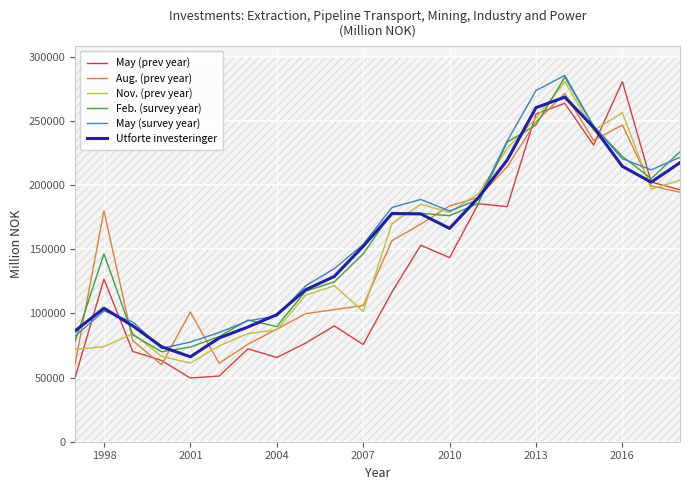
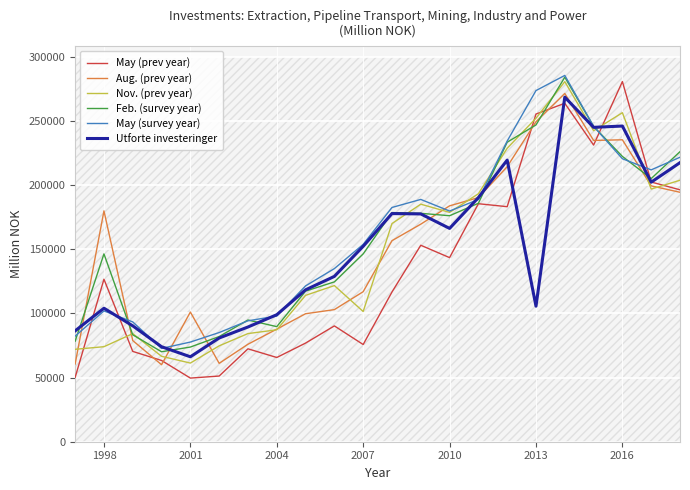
Aug. (prev year), 2007: 106000 -> 117000
Utforte investeringer, 2013: 260000 -> 106000
Aug. (prev year), 2016: 247000 -> 235000
Utforte investeringer, 2016: 215000 -> 246000
